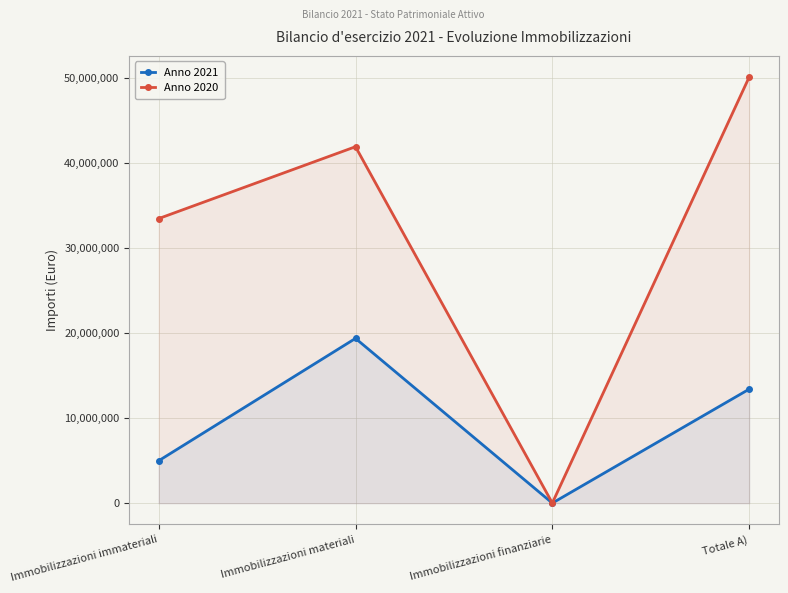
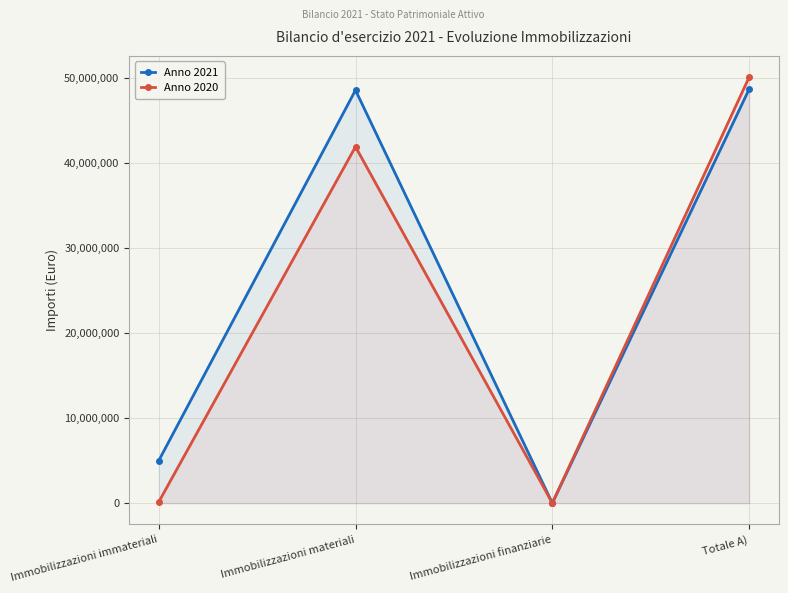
Anno 2020, Immobilizzazioni immateriali: 33,000,000 -> 0
Anno 2021, Immobilizzazioni materiali: 19,000,000 -> 49,000,000
Anno 2021, Totale A): 13,000,000 -> 49,000,000
